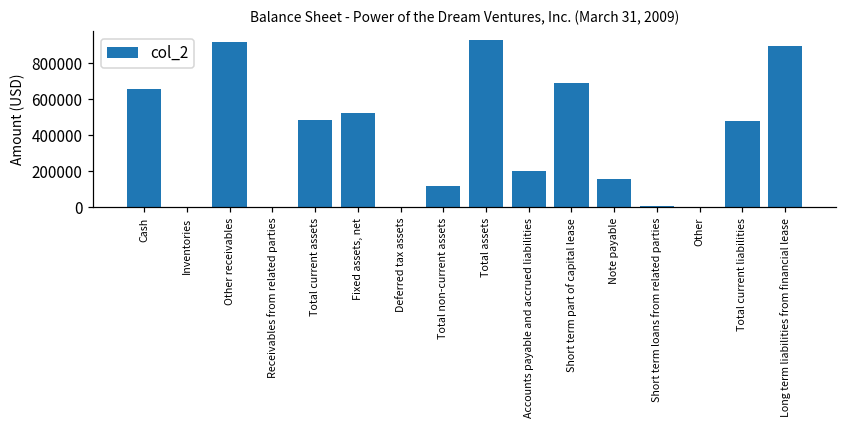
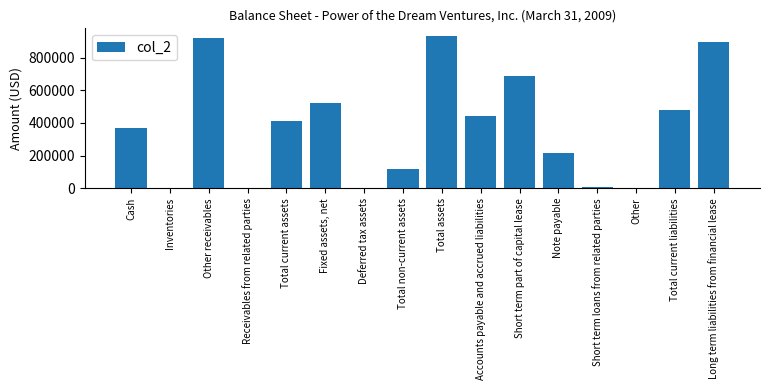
Cash: 660000 -> 370000
Total current assets: 480000 -> 410000
Accounts payable and accrued liabilities: 200000 -> 440000
Note payable: 150000 -> 220000
